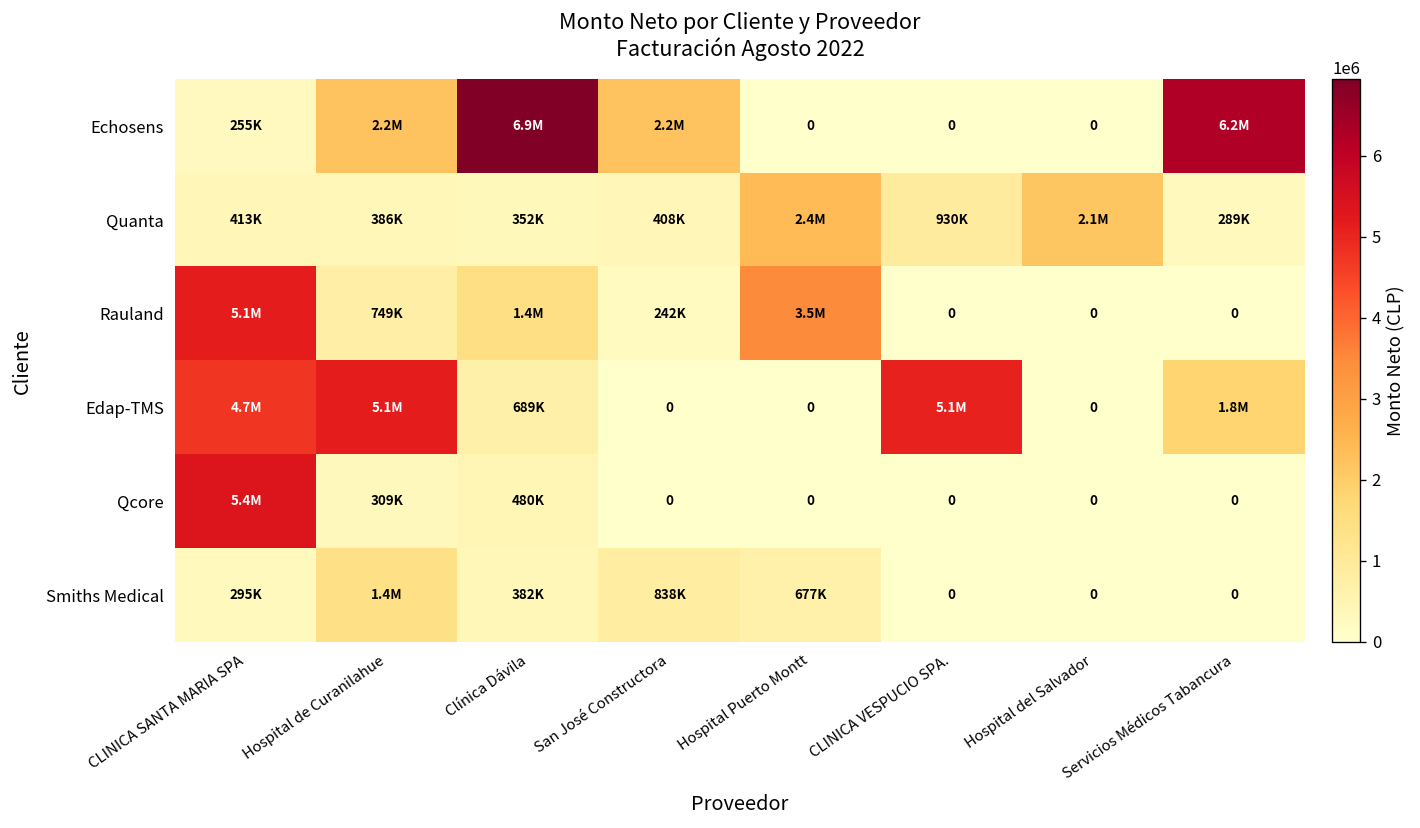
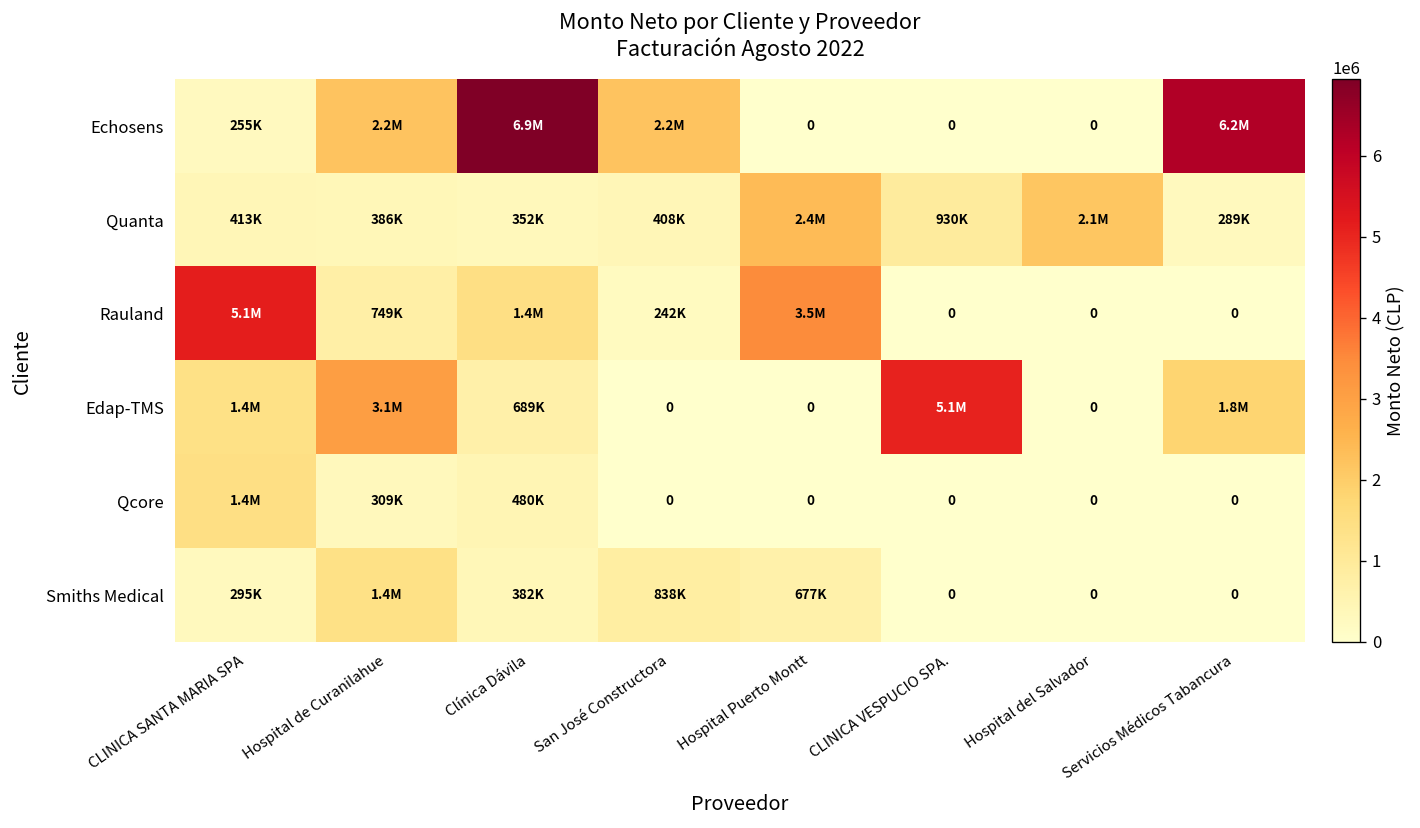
Edap-TMS, CLINICA SANTA MARIA SPA: 4.7M -> 1.4M
Edap-TMS, Hospital de Curanilahue: 5.1M -> 3.1M
Qcore, CLINICA SANTA MARIA SPA: 5.4M -> 1.4M
